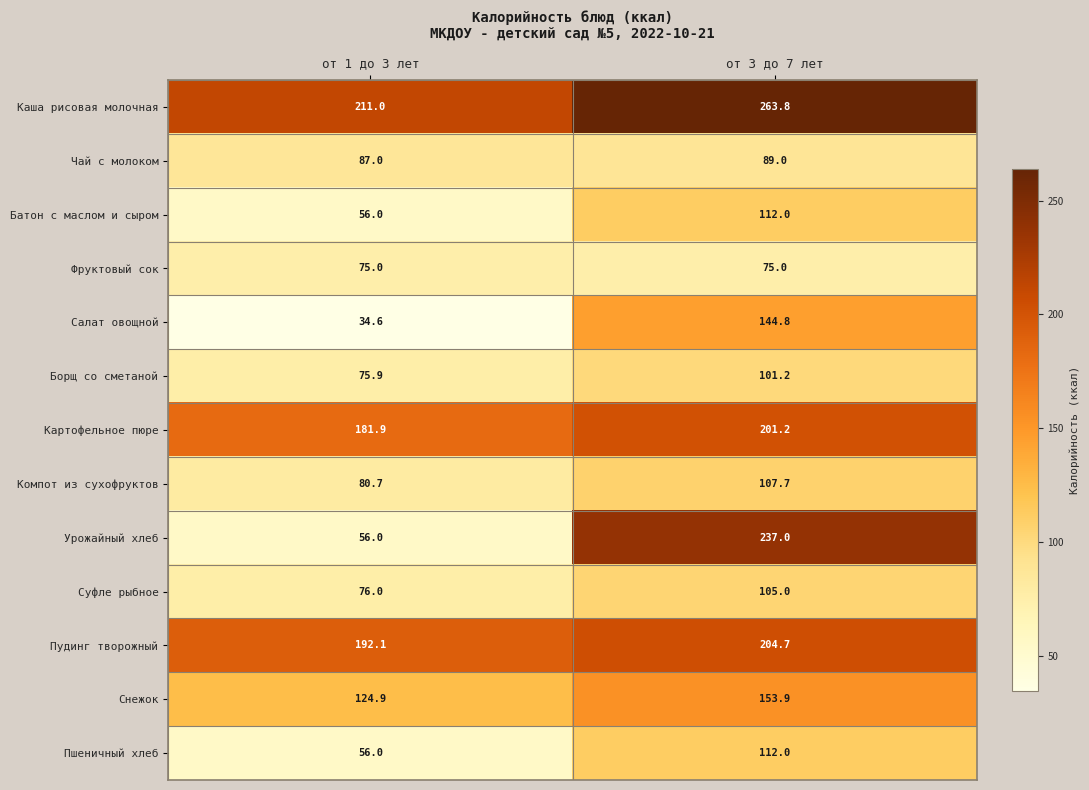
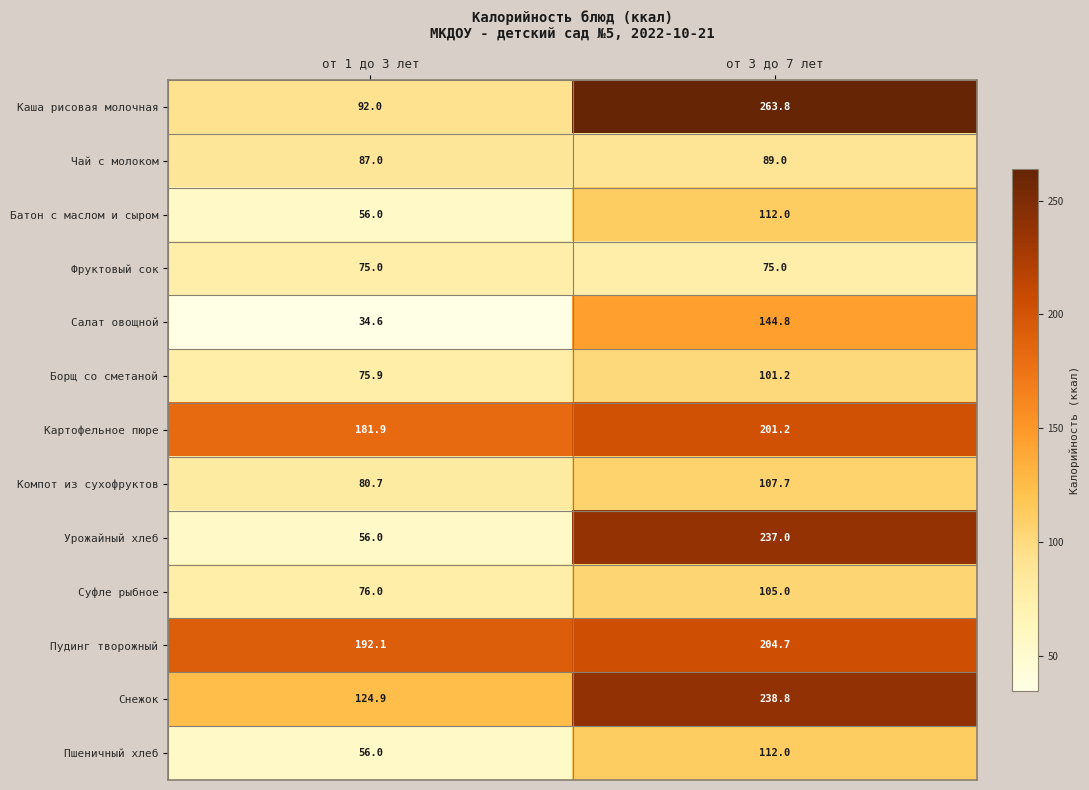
Каша рисовая молочная, от 1 до 3 лет: 211.0 -> 92.0
Снежок, от 3 до 7 лет: 153.9 -> 238.8
